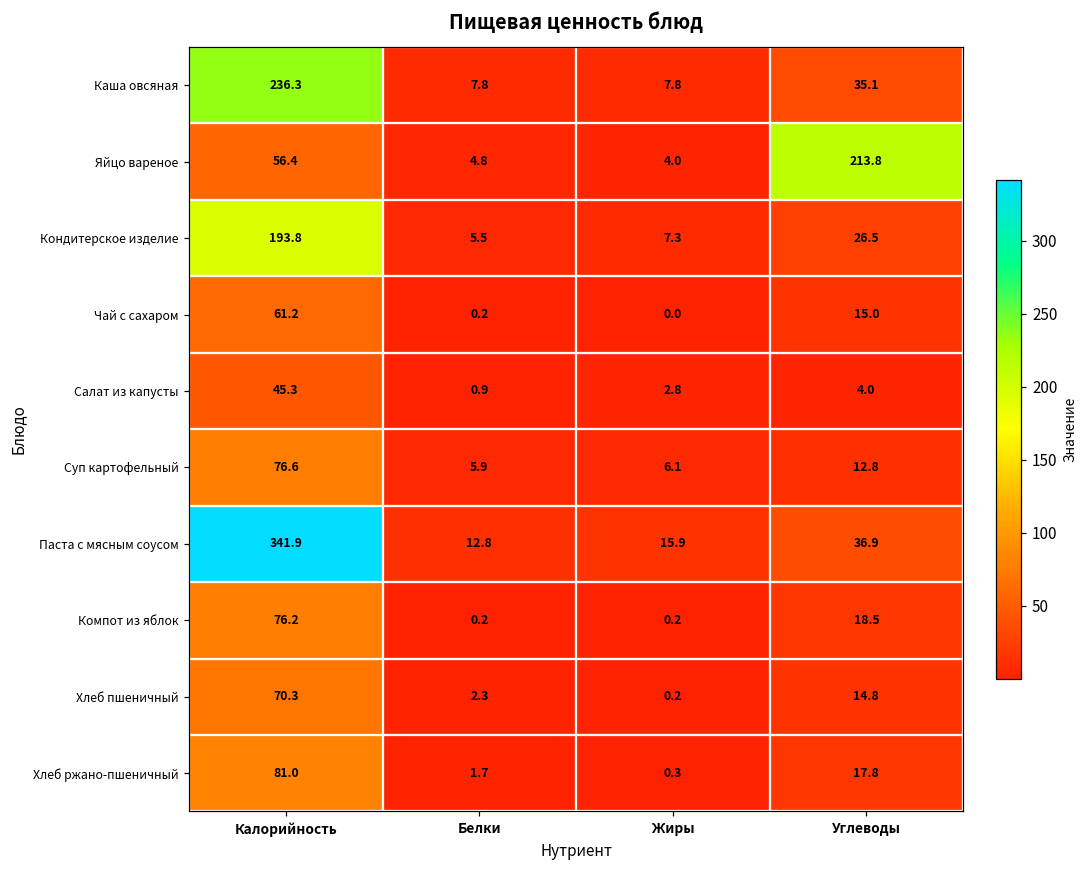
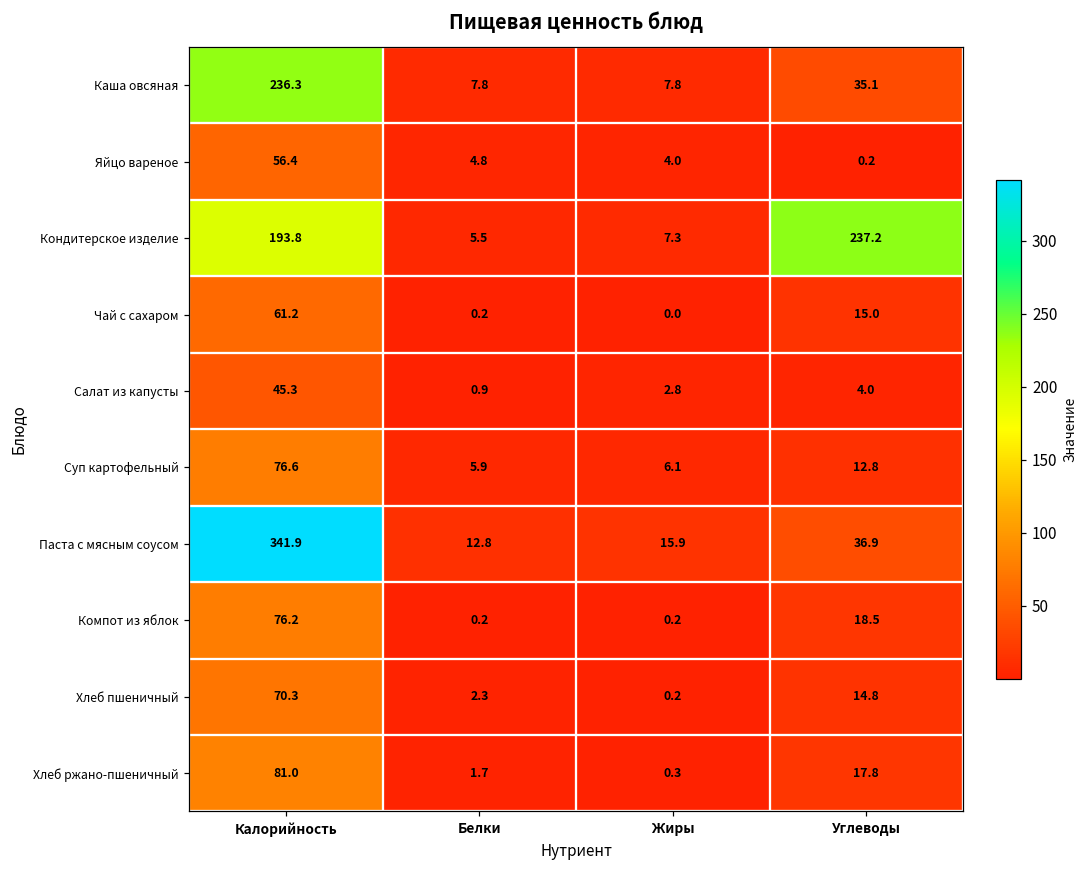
Яйцо вареное, Углеводы: 213.8 -> 0.2
Кондитерское изделие, Углеводы: 26.5 -> 237.2
